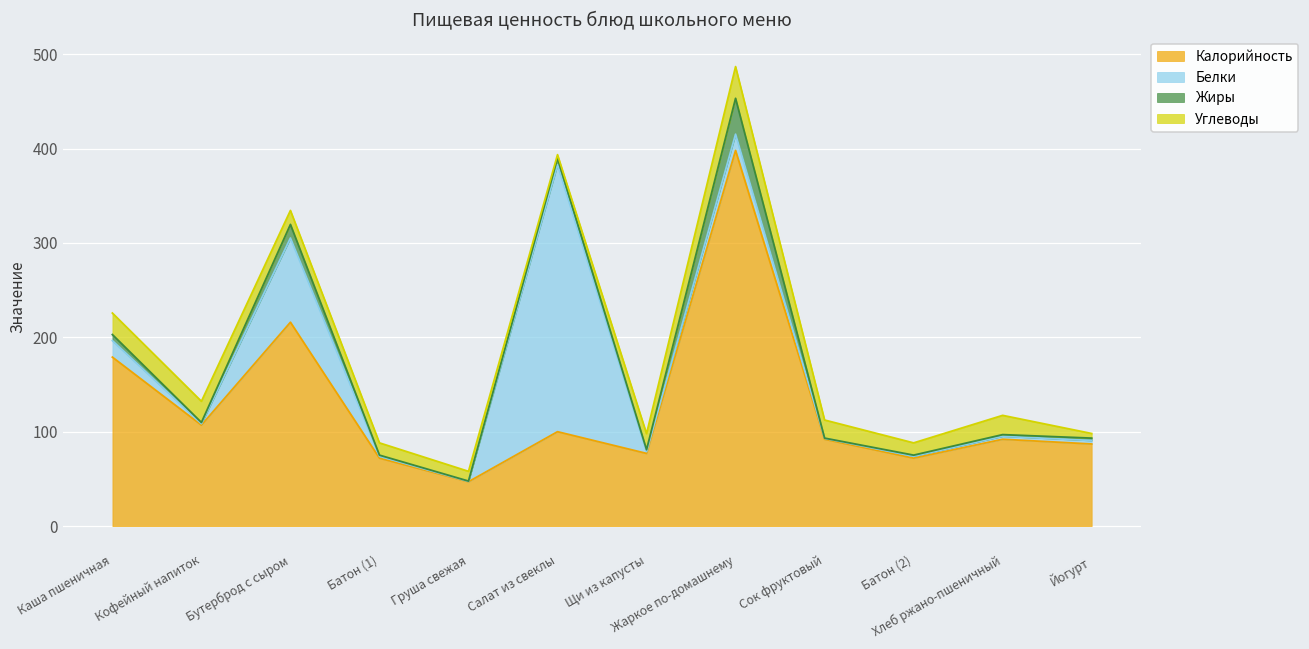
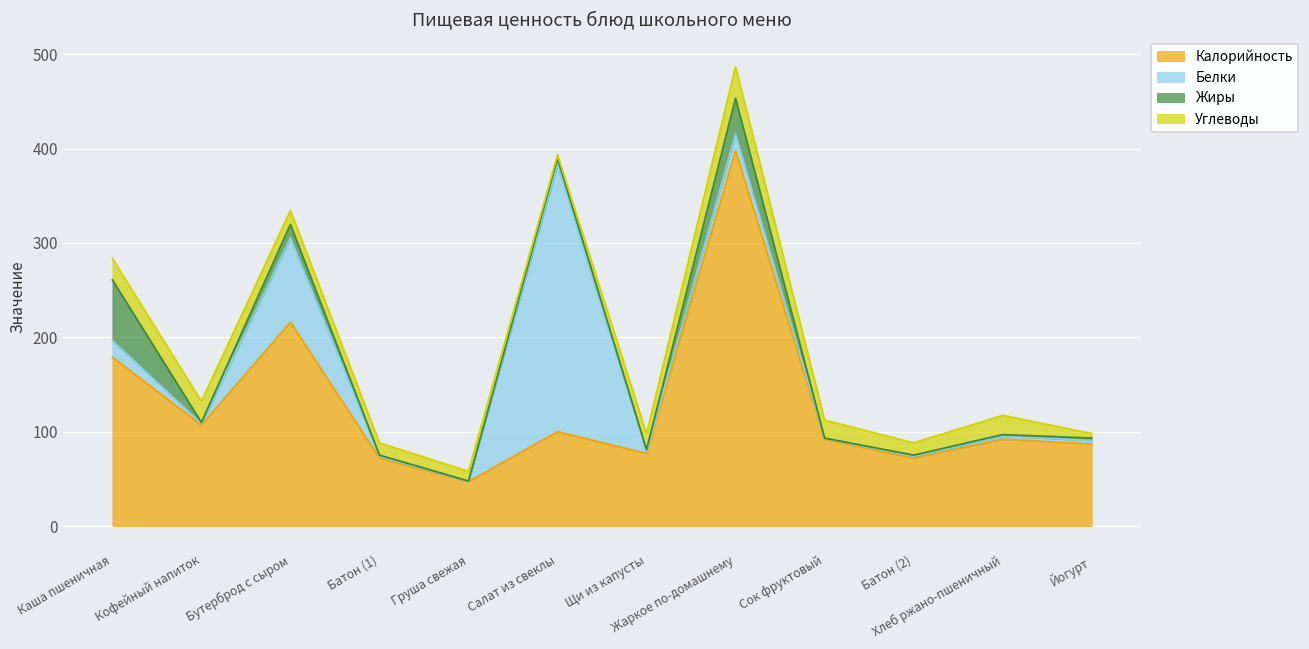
Жиры, Каша пшеничная: 10 -> 60
